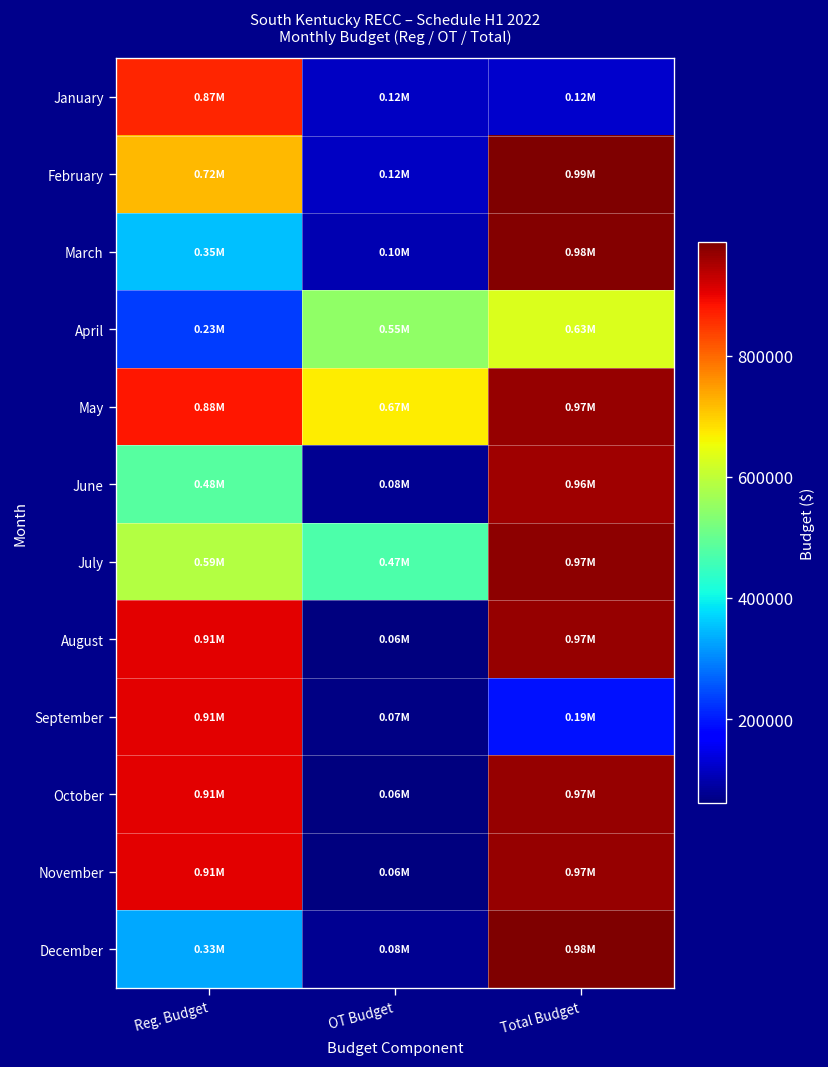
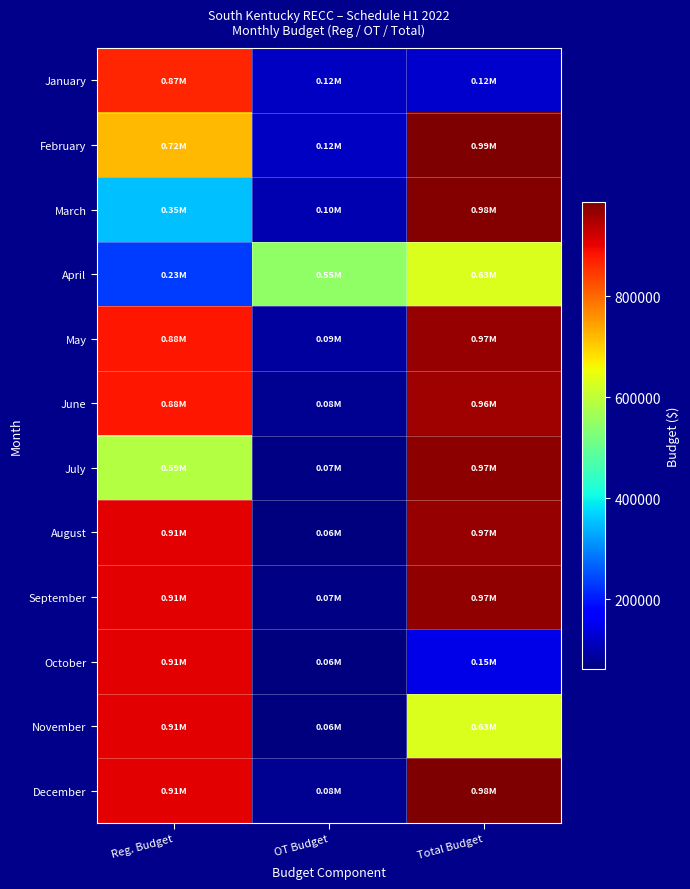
May, OT Budget: 0.67M -> 0.09M
June, Reg. Budget: 0.48M -> 0.88M
July, OT Budget: 0.47M -> 0.07M
September, Total Budget: 0.19M -> 0.97M
October, Total Budget: 0.97M -> 0.15M
November, Total Budget: 0.97M -> 0.63M
December, Reg. Budget: 0.33M -> 0.91M
